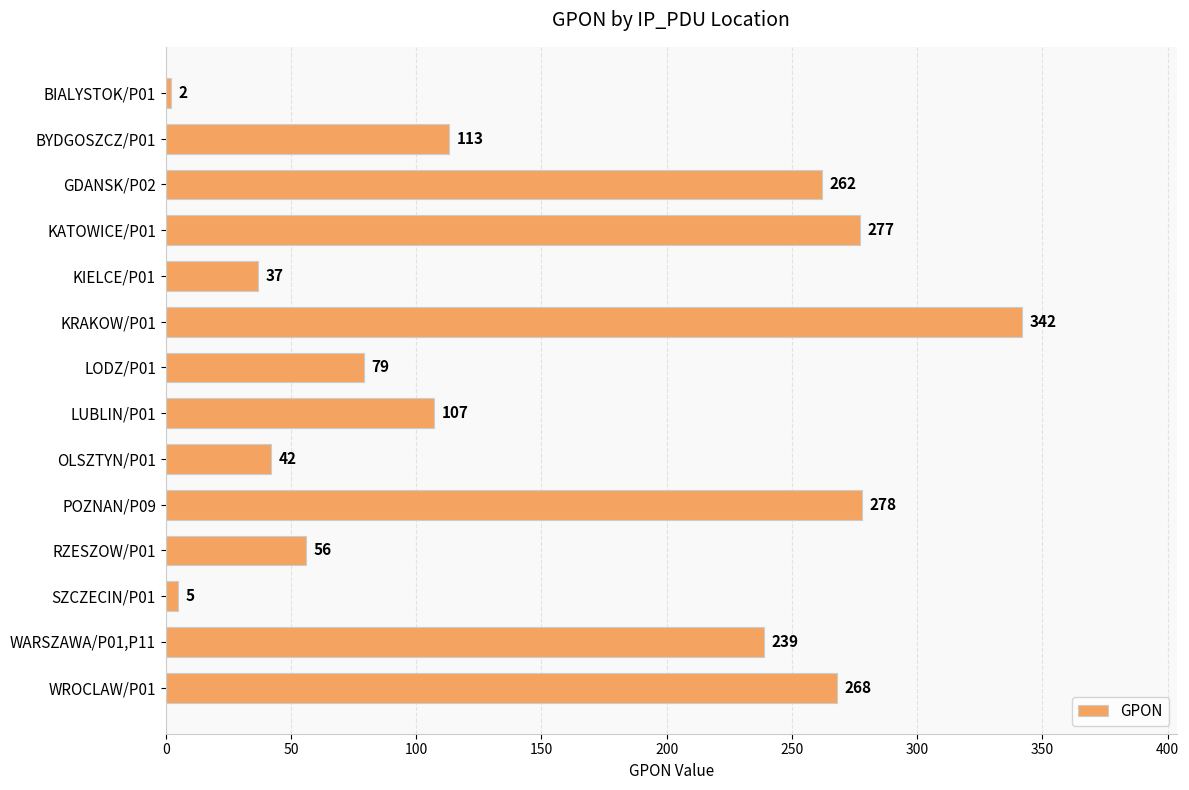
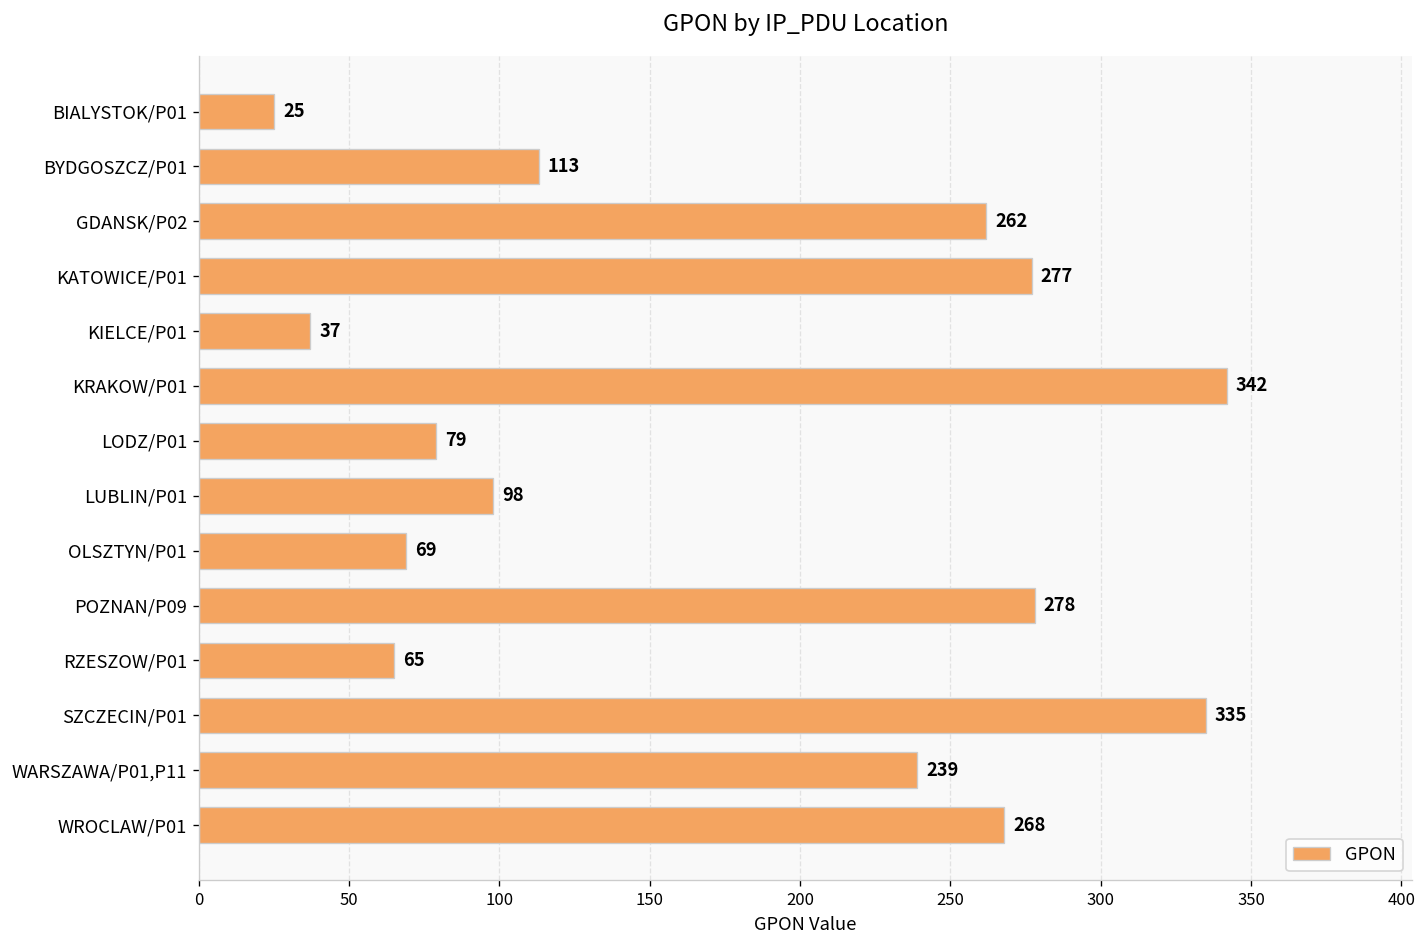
BIALYSTOK/P01: 2 -> 25
LUBLIN/P01: 107 -> 98
OLSZTYN/P01: 42 -> 69
RZESZOW/P01: 56 -> 65
SZCZECIN/P01: 5 -> 335
